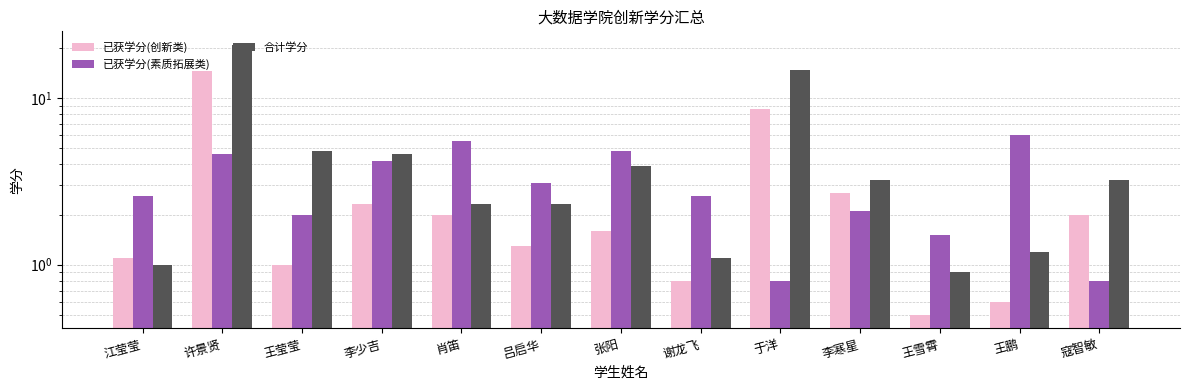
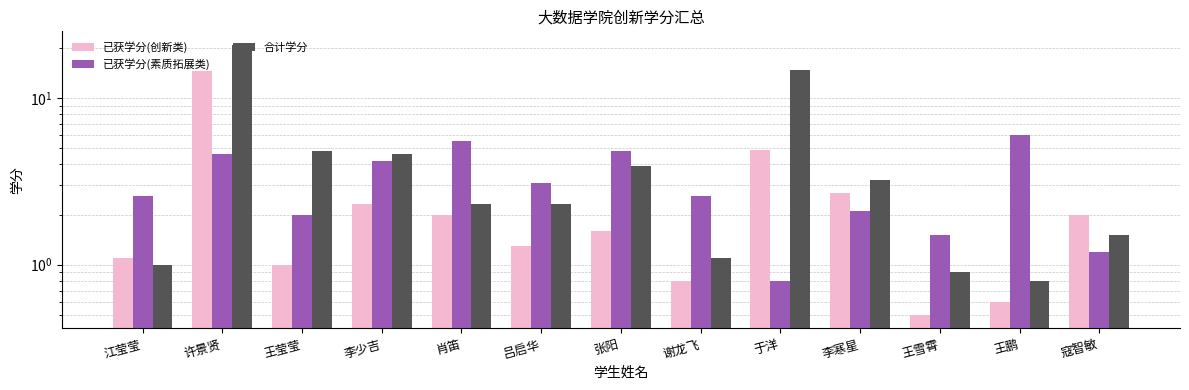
已获学分(创新类), 于洋: 9 -> 4.9
合计学分, 王鹏: 1.2 -> 0.8
已获学分(素质拓展类), 寇智敏: 0.8 -> 1.2
合计学分, 寇智敏: 3.2 -> 1.5
